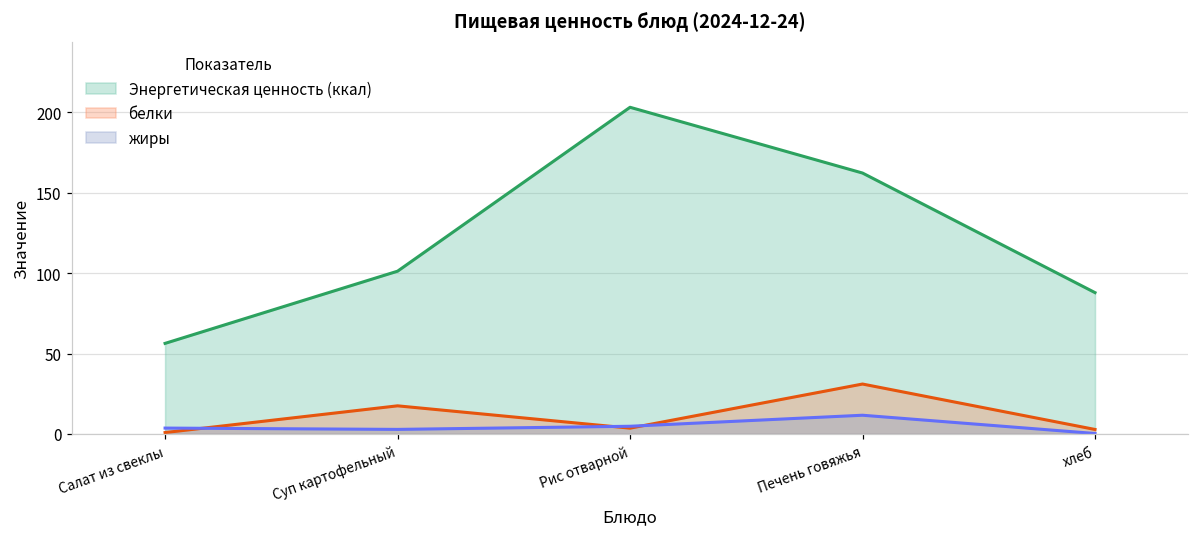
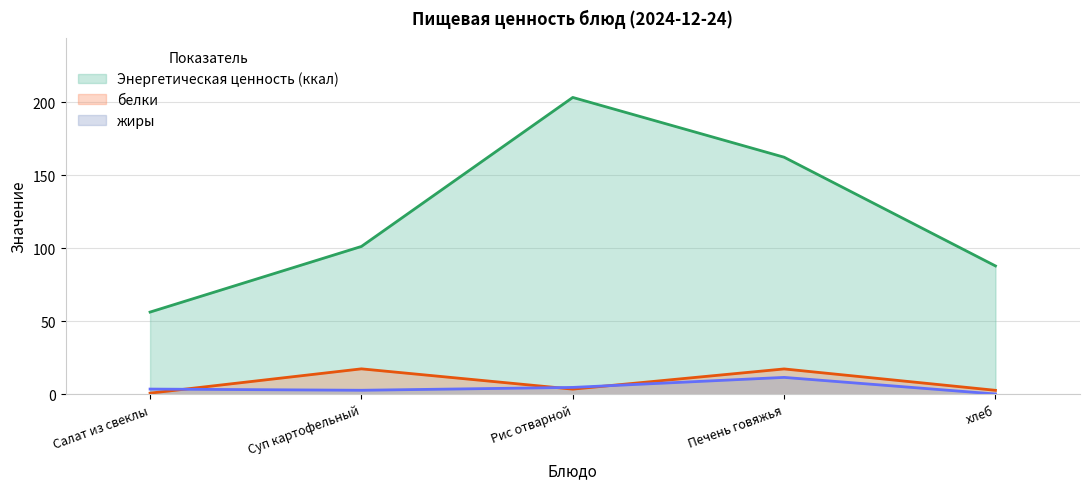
белки, Печень говяжья: 31 -> 17
